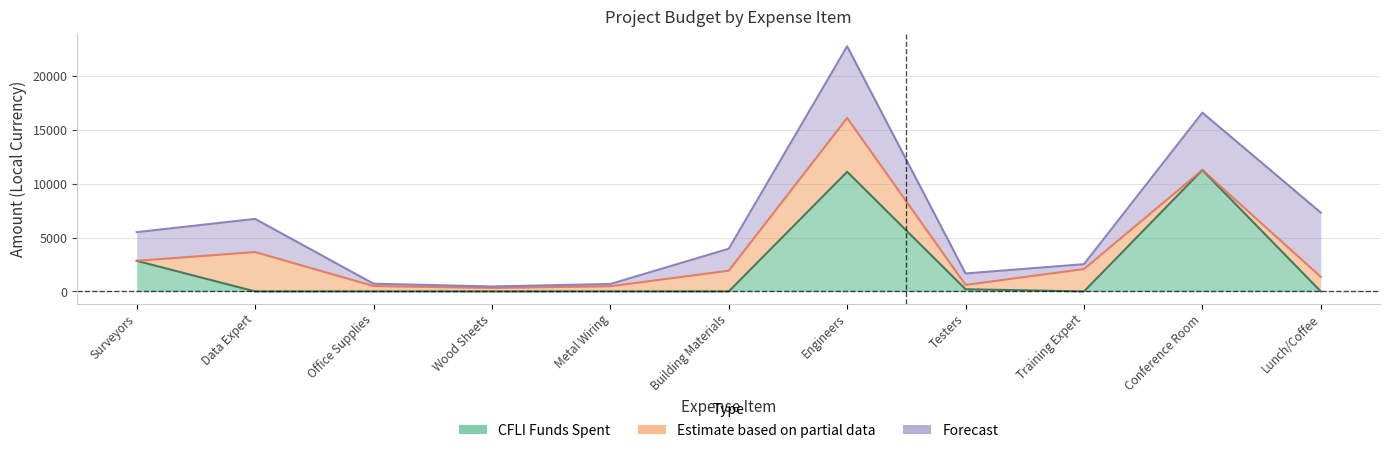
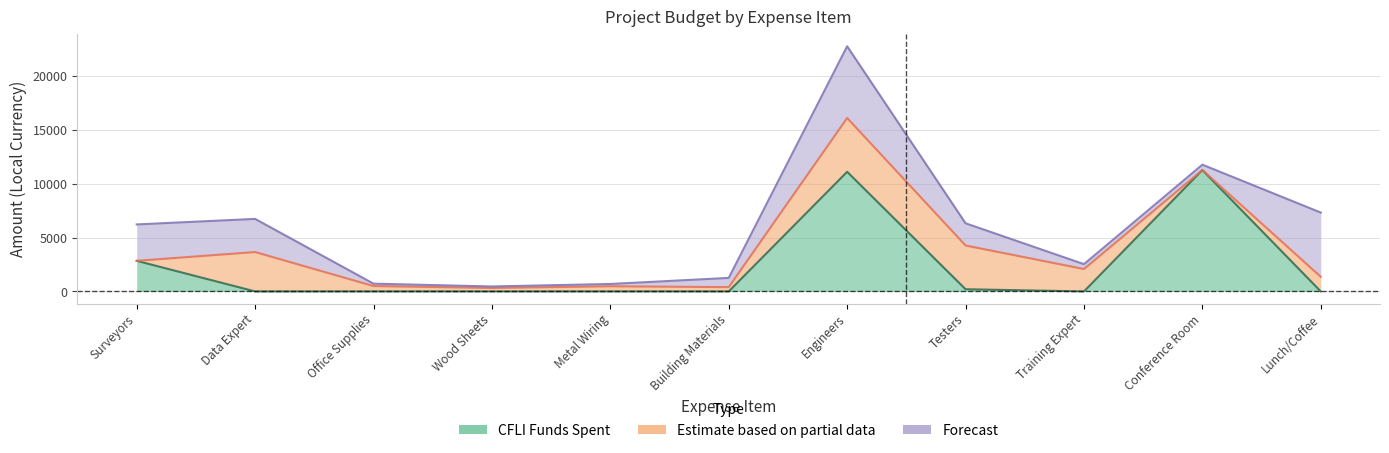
Forecast, Surveyors: 2700 -> 3400
Estimate based on partial data, Building Materials: 1900 -> 400
Forecast, Building Materials: 2000 -> 900
Estimate based on partial data, Testers: 400 -> 4100
Forecast, Testers: 1100 -> 2100
Forecast, Conference Room: 5300 -> 500
